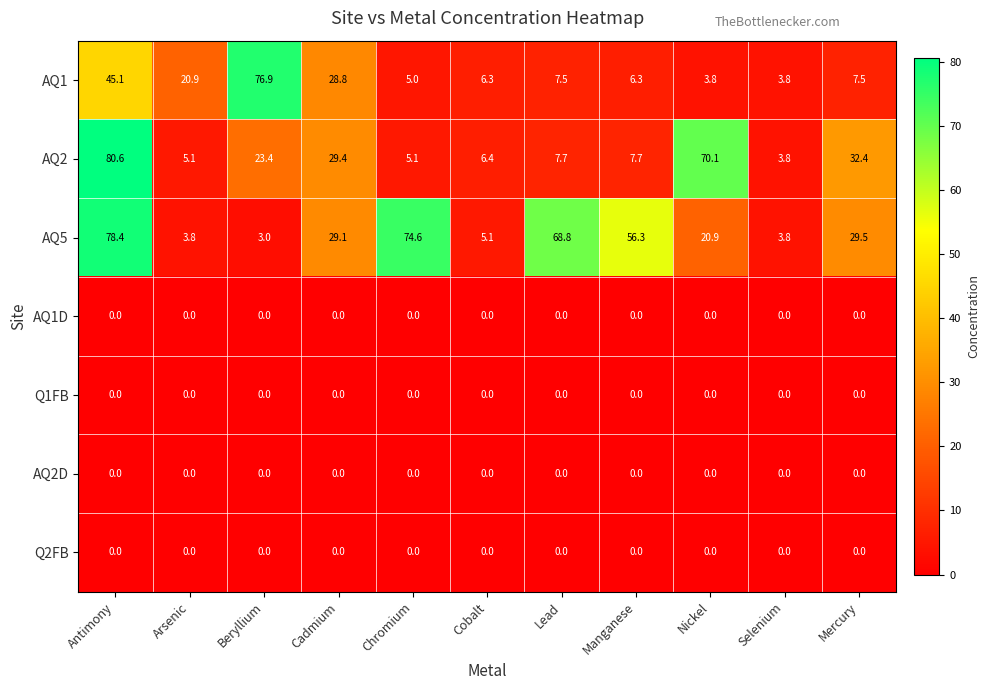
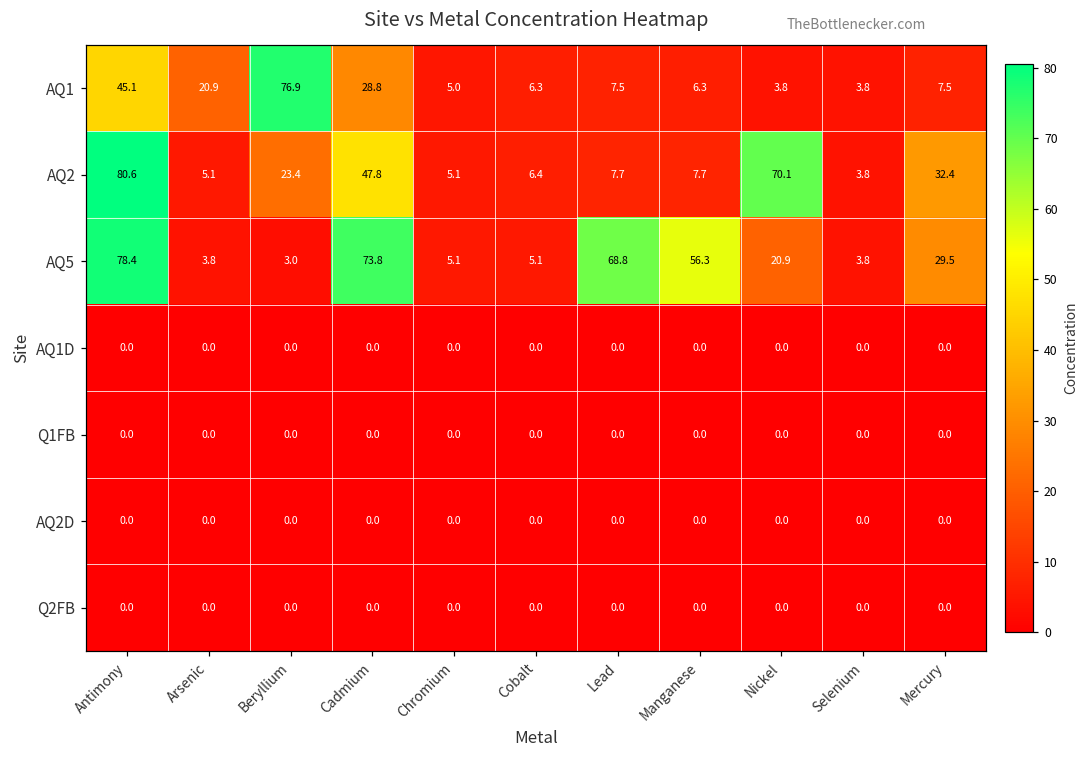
AQ2, Cadmium: 29.4 -> 47.8
AQ5, Cadmium: 29.1 -> 73.8
AQ5, Chromium: 74.6 -> 5.1
